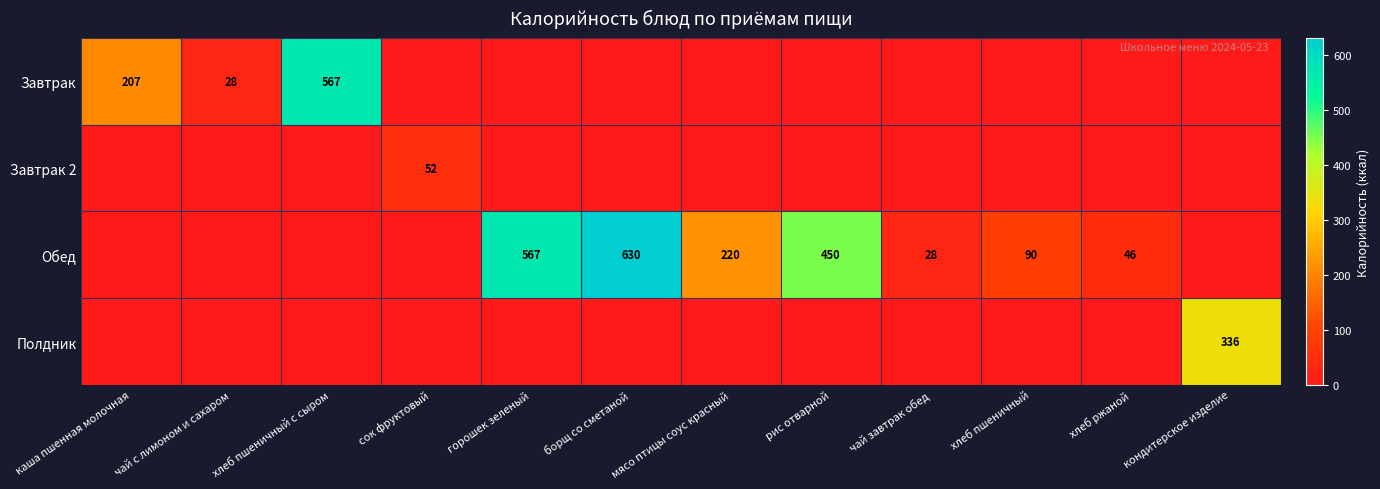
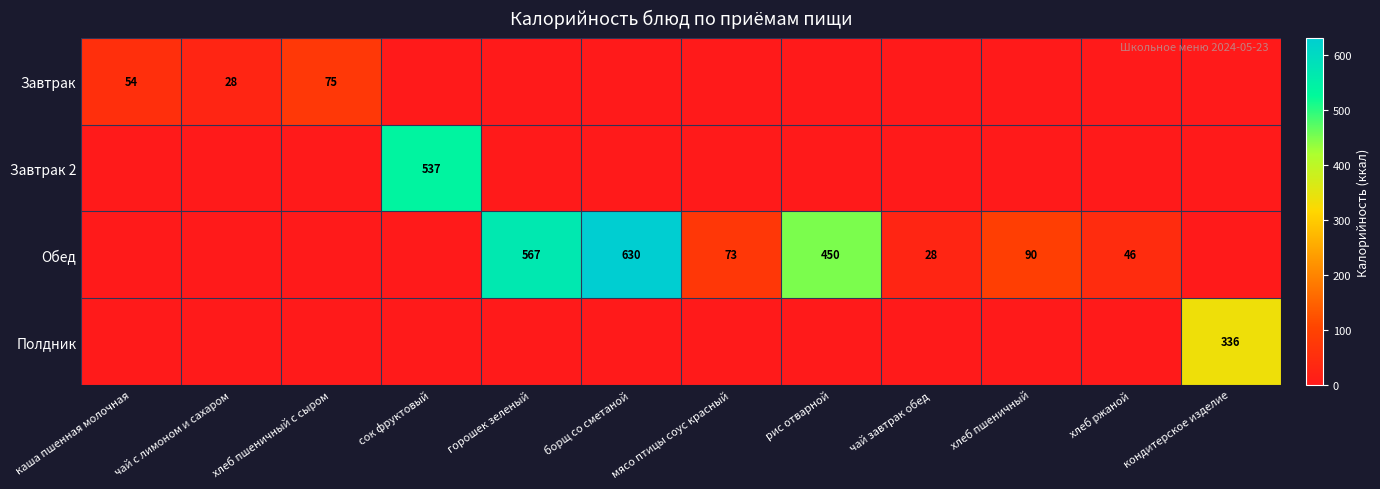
Завтрак, каша пшенная молочная: 207 -> 54
Завтрак, хлеб пшеничный с сыром: 567 -> 75
Завтрак 2, сок фруктовый: 52 -> 537
Обед, мясо птицы соус красный: 220 -> 73
